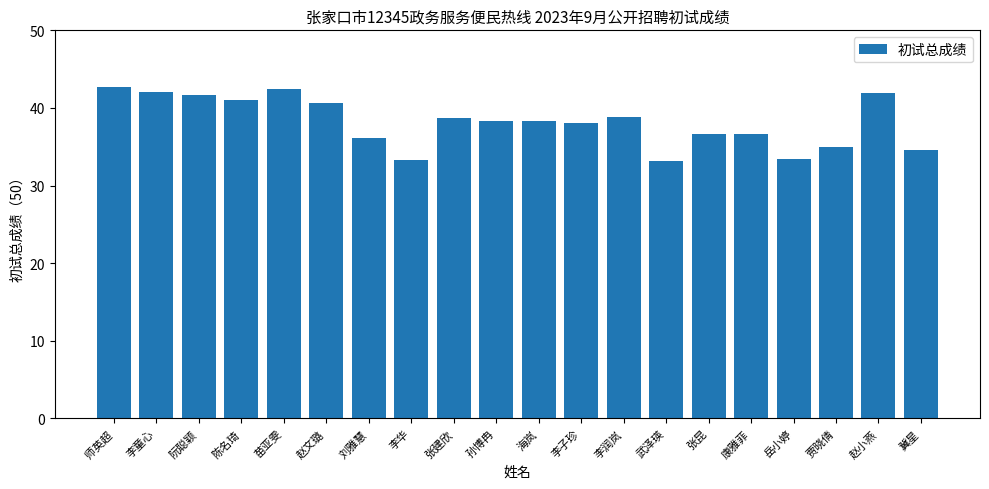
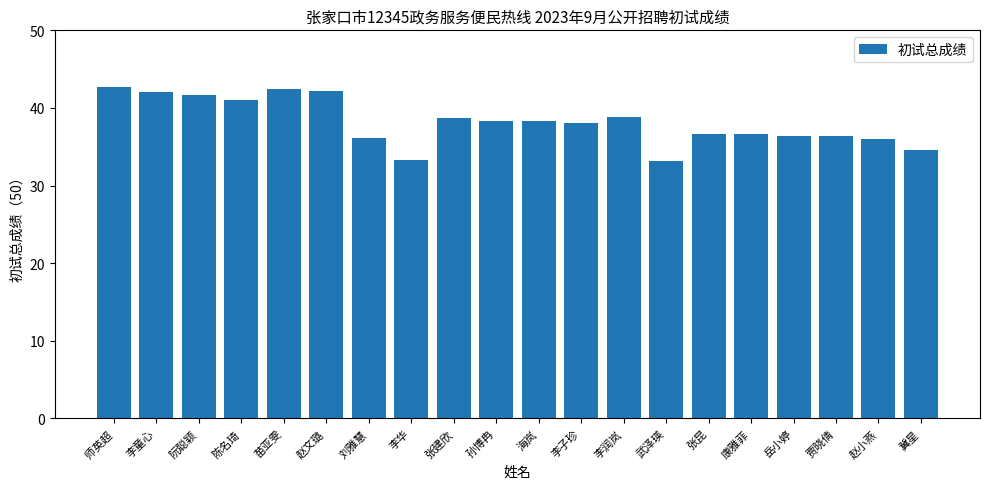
赵文璐: 41 -> 42
岳小婷: 33 -> 36
贾晓倩: 35 -> 36
赵小燕: 42 -> 36
